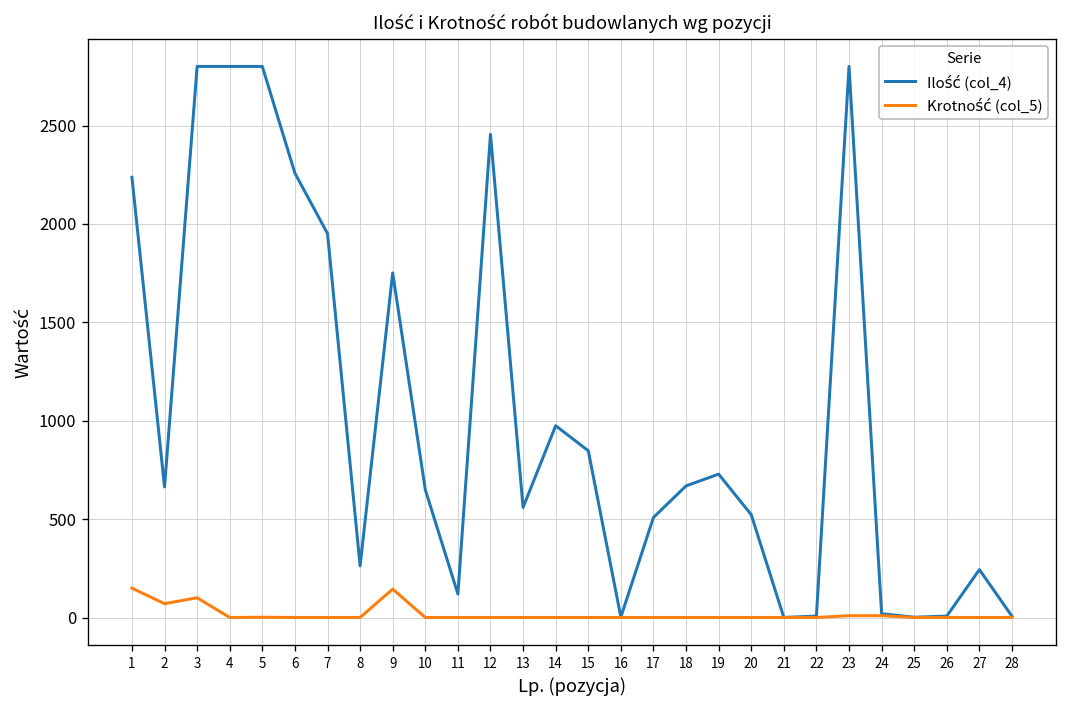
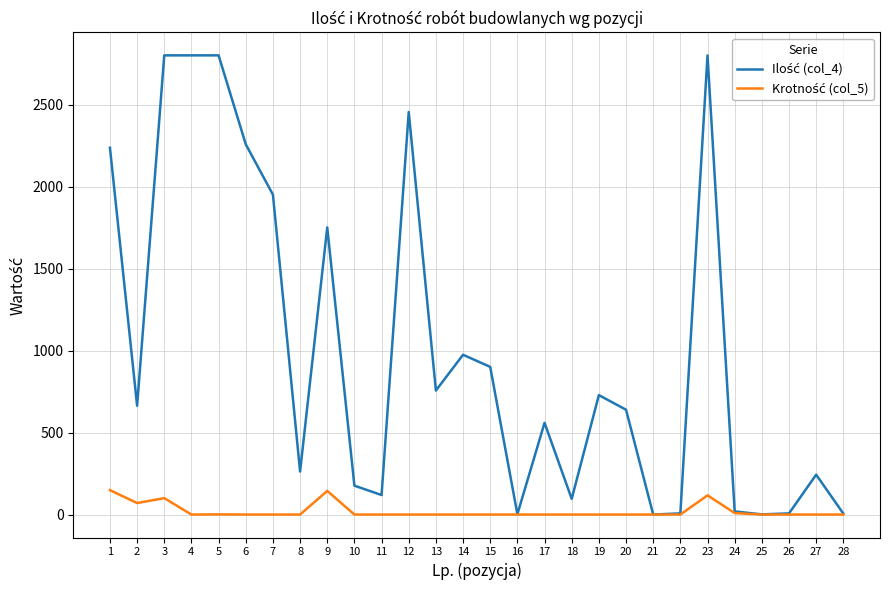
Ilość (col_4), 10: 650 -> 180
Ilość (col_4), 13: 560 -> 760
Ilość (col_4), 15: 850 -> 900
Ilość (col_4), 17: 510 -> 560
Ilość (col_4), 18: 670 -> 100
Ilość (col_4), 20: 520 -> 640
Krotność (col_5), 23: 10 -> 120
